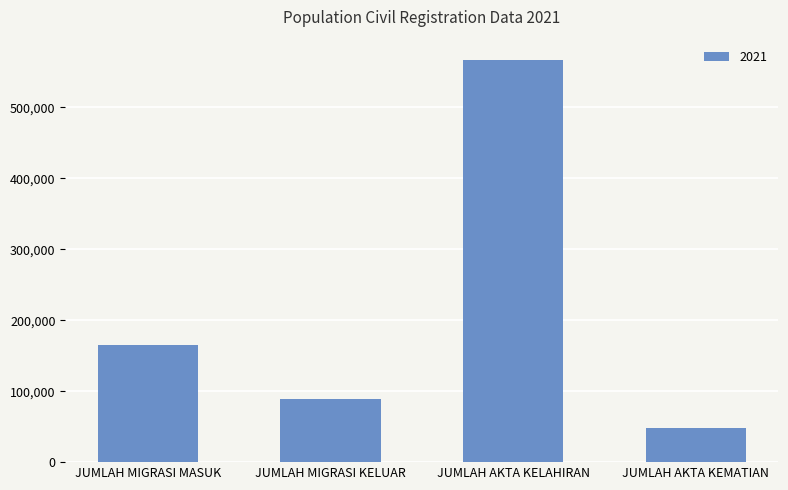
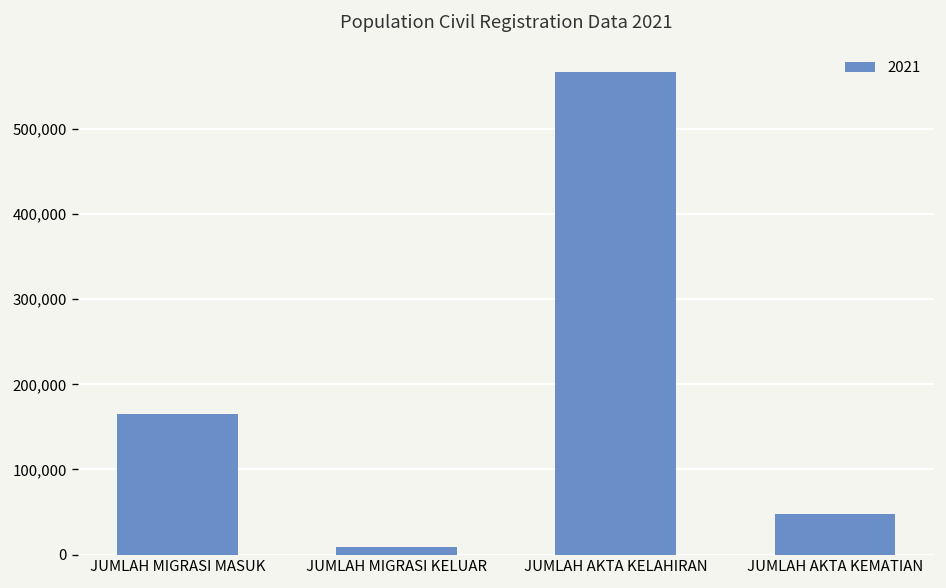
JUMLAH MIGRASI KELUAR: 90,000 -> 10,000
